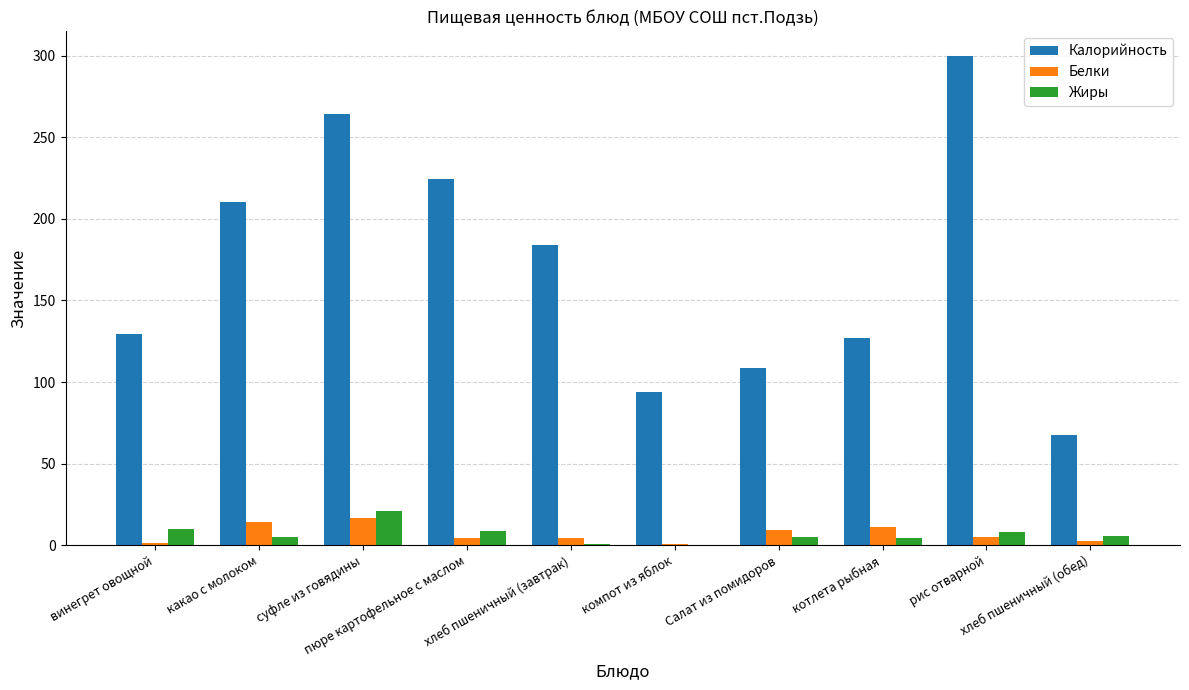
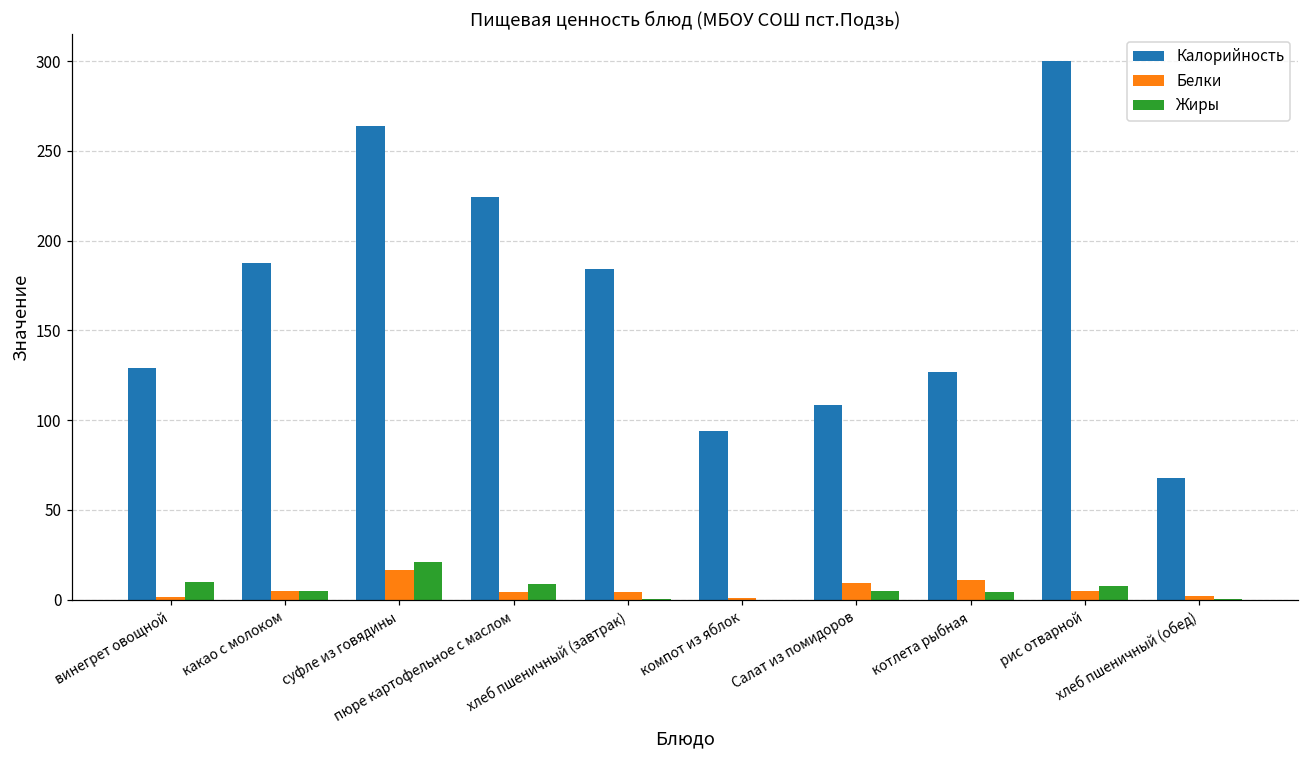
Калорийность, какао с молоком: 210 -> 188
Белки, какао с молоком: 15 -> 5
Жиры, хлеб пшеничный (обед): 5 -> 0
